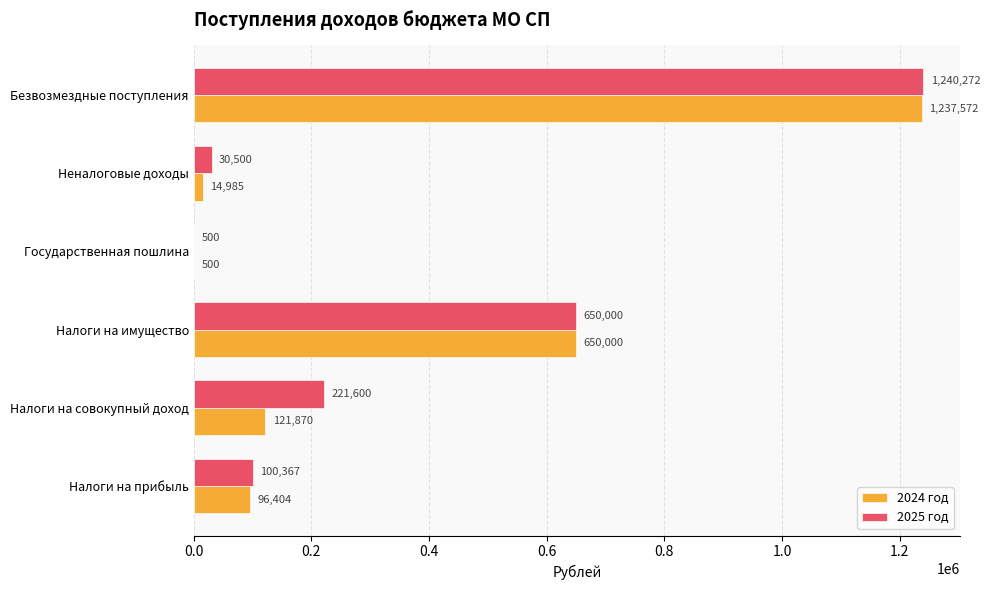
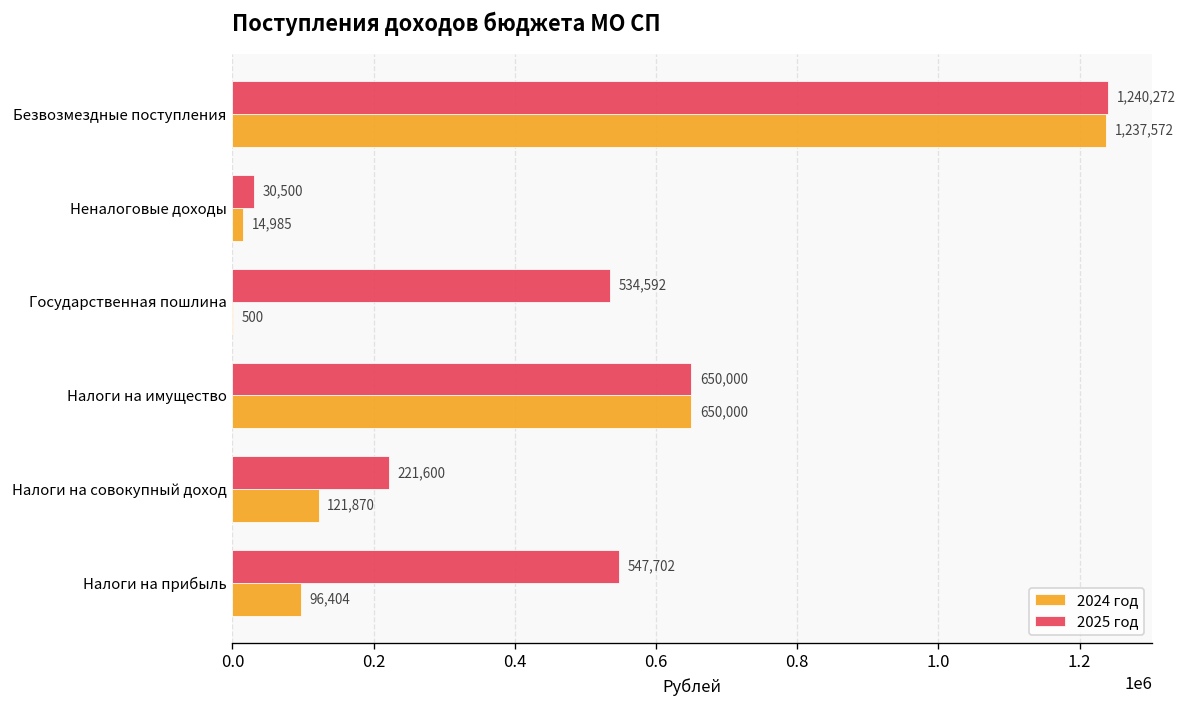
2025 год, Государственная пошлина: 500 -> 534,592
2025 год, Налоги на прибыль: 100,367 -> 547,702
